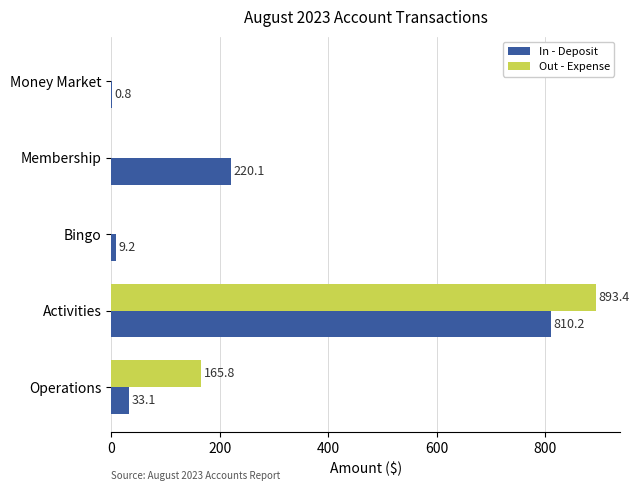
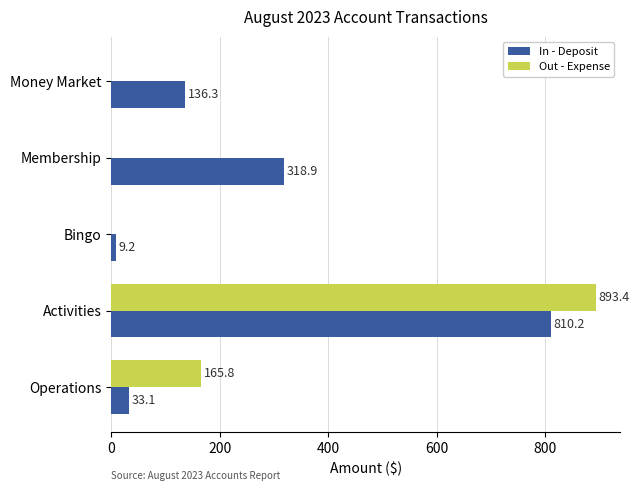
In - Deposit, Money Market: 0.8 -> 136.3
In - Deposit, Membership: 220.1 -> 318.9
